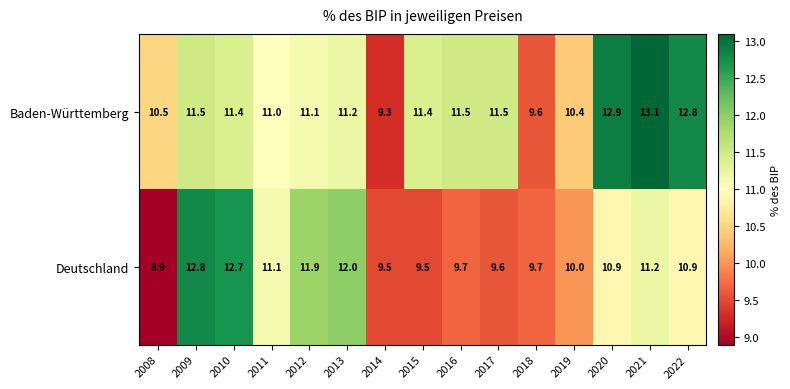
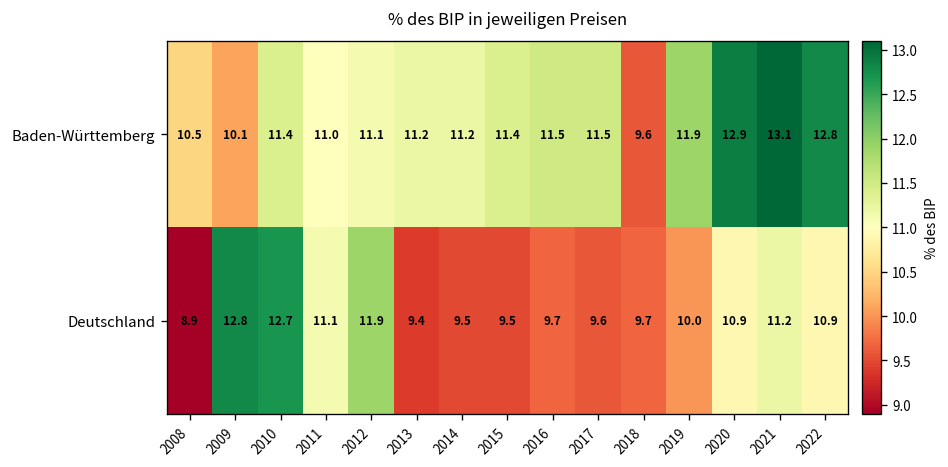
Baden-Württemberg, 2009: 11.5 -> 10.1
Baden-Württemberg, 2014: 9.3 -> 11.2
Baden-Württemberg, 2019: 10.4 -> 11.9
Deutschland, 2013: 12.0 -> 9.4
